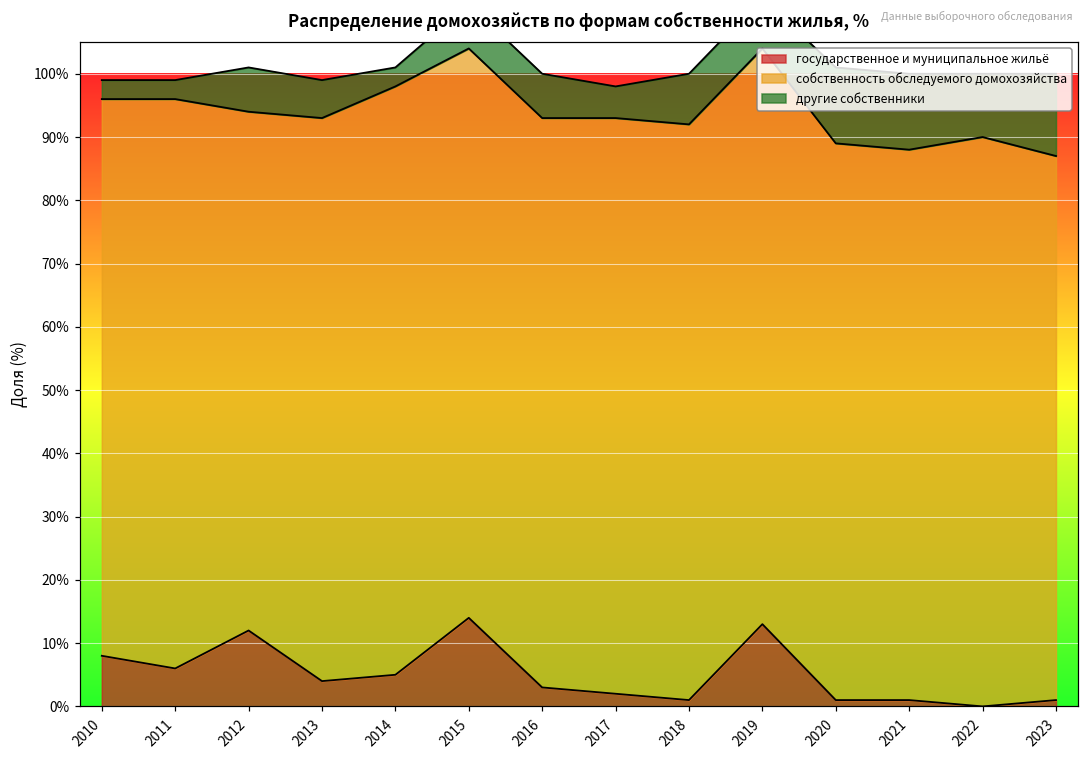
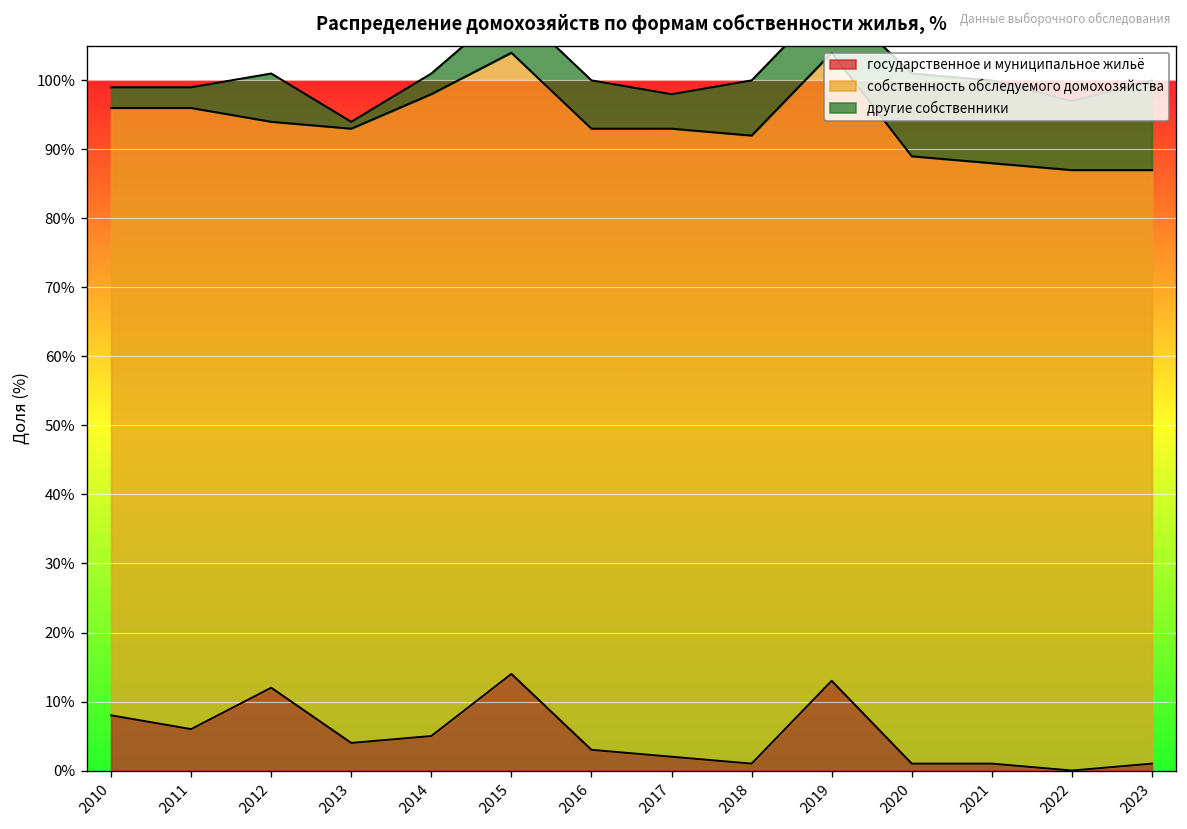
другие собственники, 2013: 6% -> 1%
собственность обследуемого домохозяйства, 2022: 90% -> 87%
